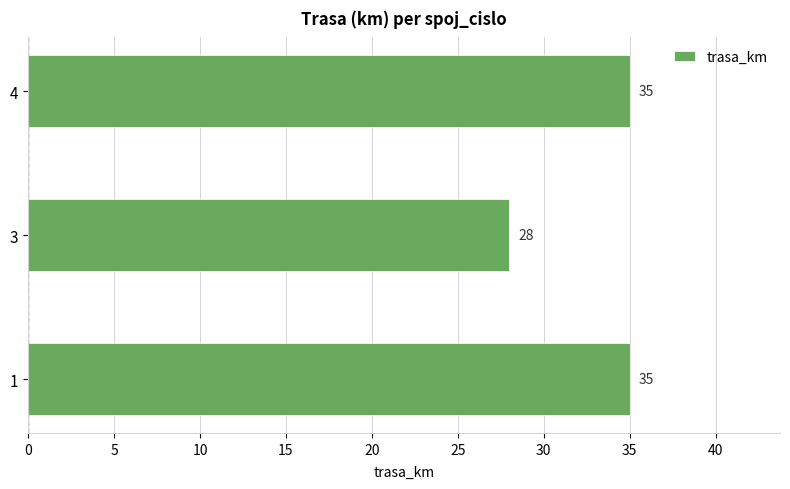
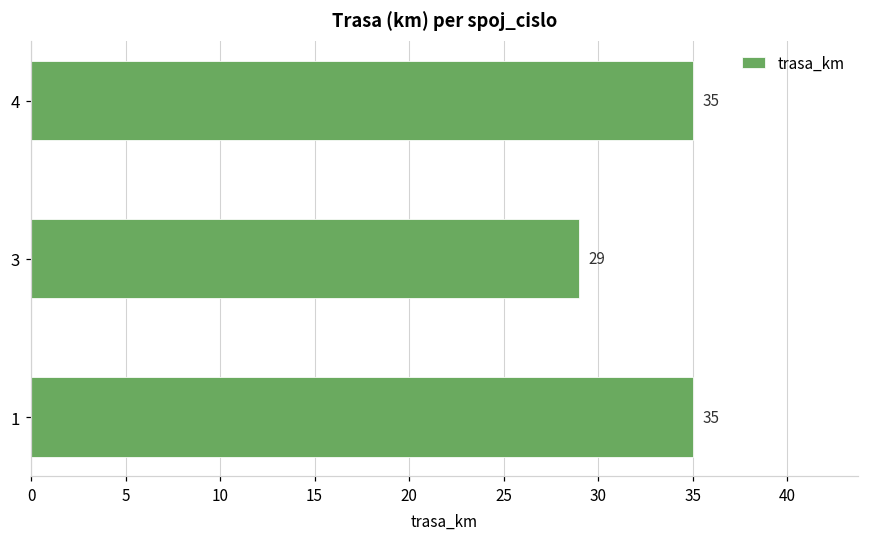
3: 28 -> 29
